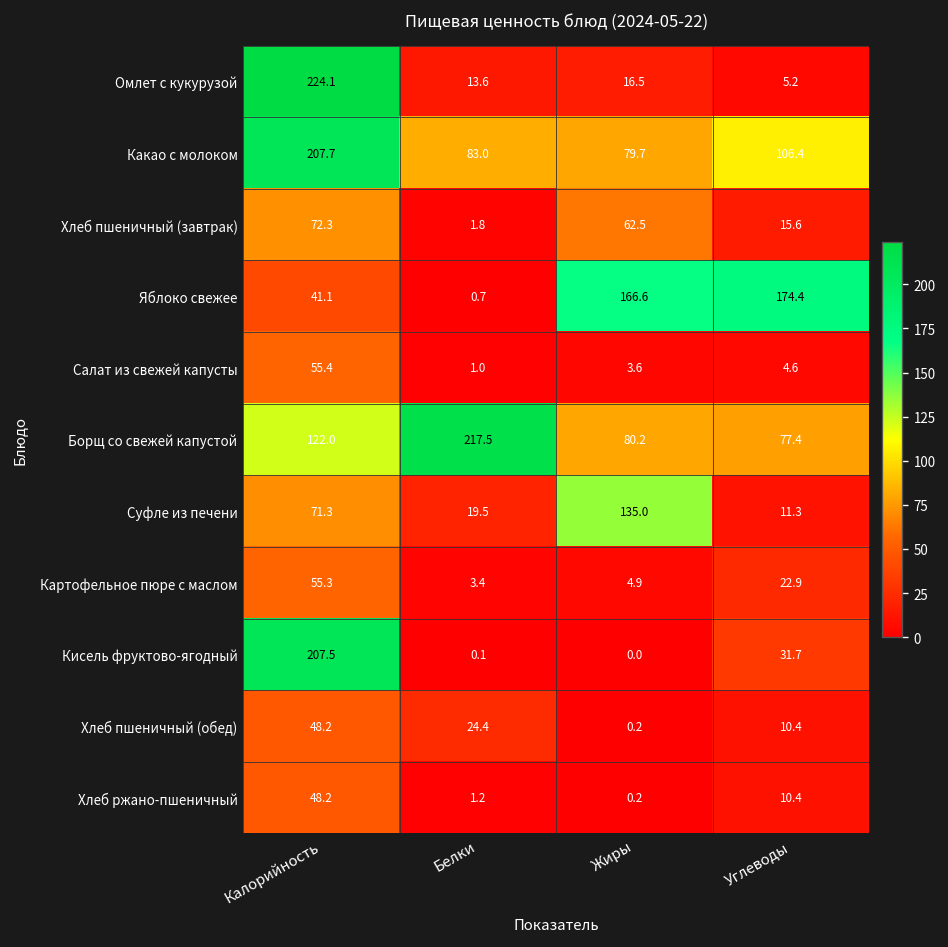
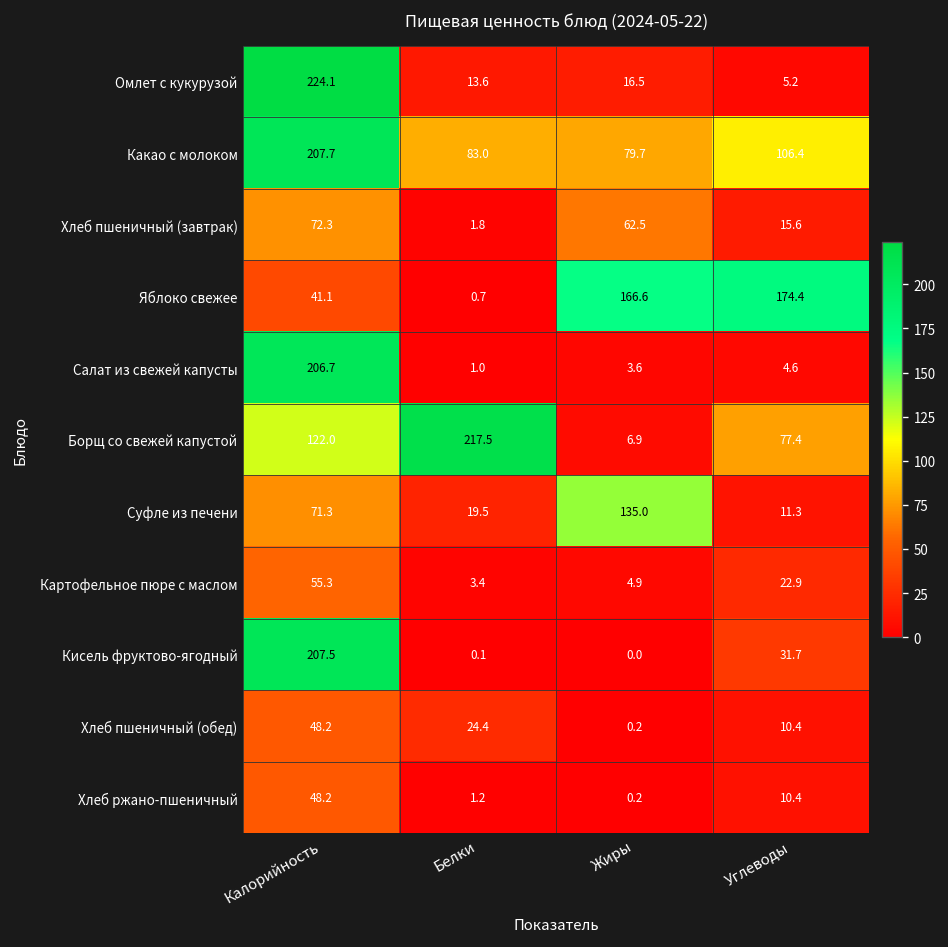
Салат из свежей капусты, Калорийность: 55.4 -> 206.7
Борщ со свежей капустой, Жиры: 80.2 -> 6.9
